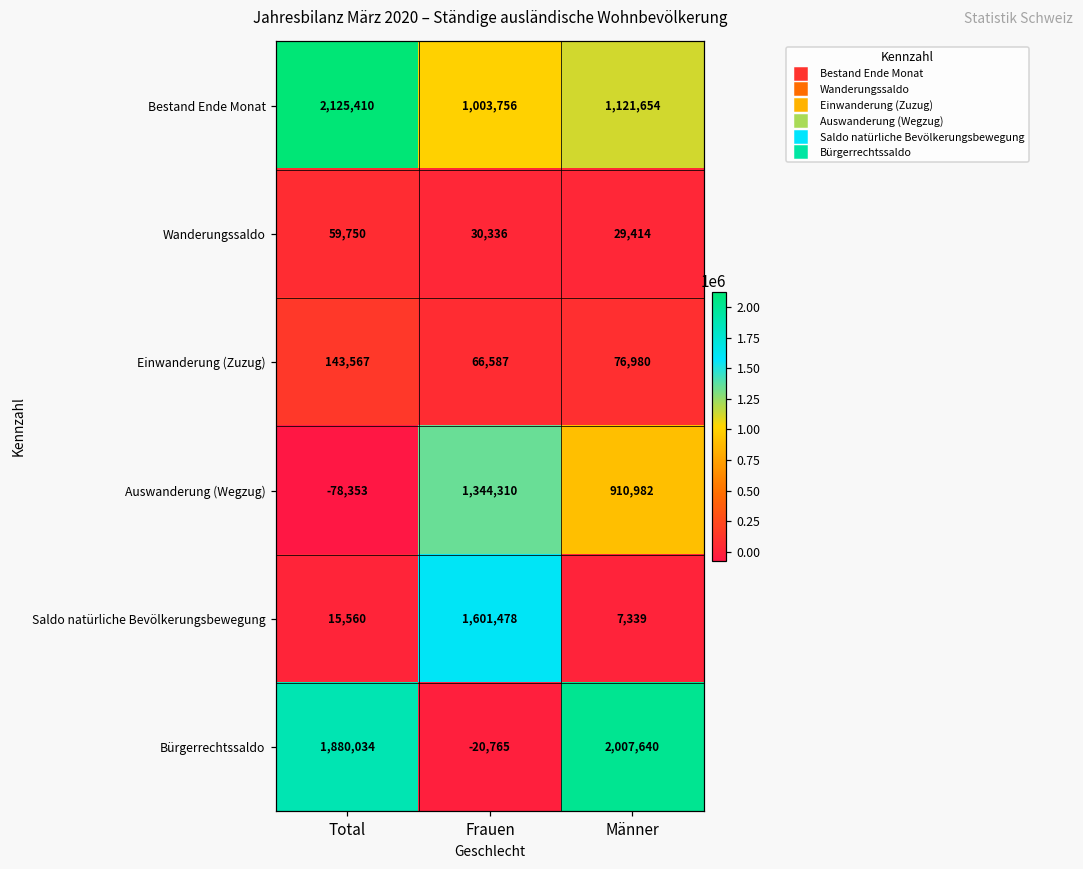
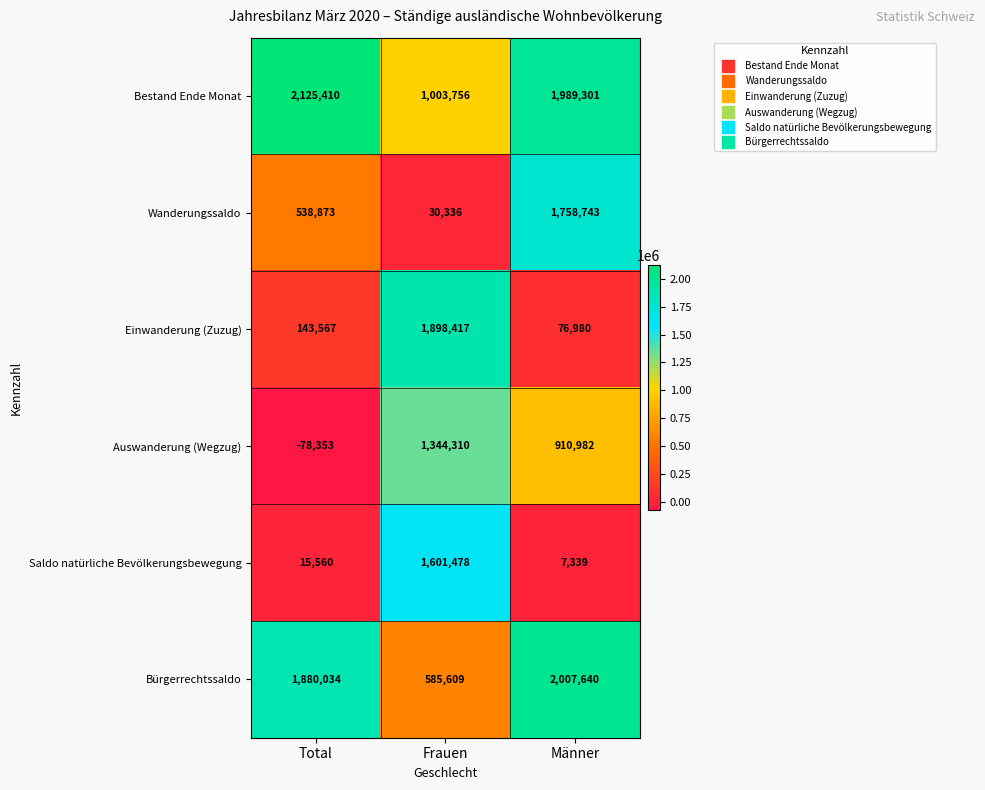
Bestand Ende Monat, Männer: 1,121,654 -> 1,989,301
Wanderungssaldo, Total: 59,750 -> 538,873
Wanderungssaldo, Männer: 29,414 -> 1,758,743
Einwanderung (Zuzug), Frauen: 66,587 -> 1,898,417
Bürgerrechtssaldo, Frauen: -20,765 -> 585,609
